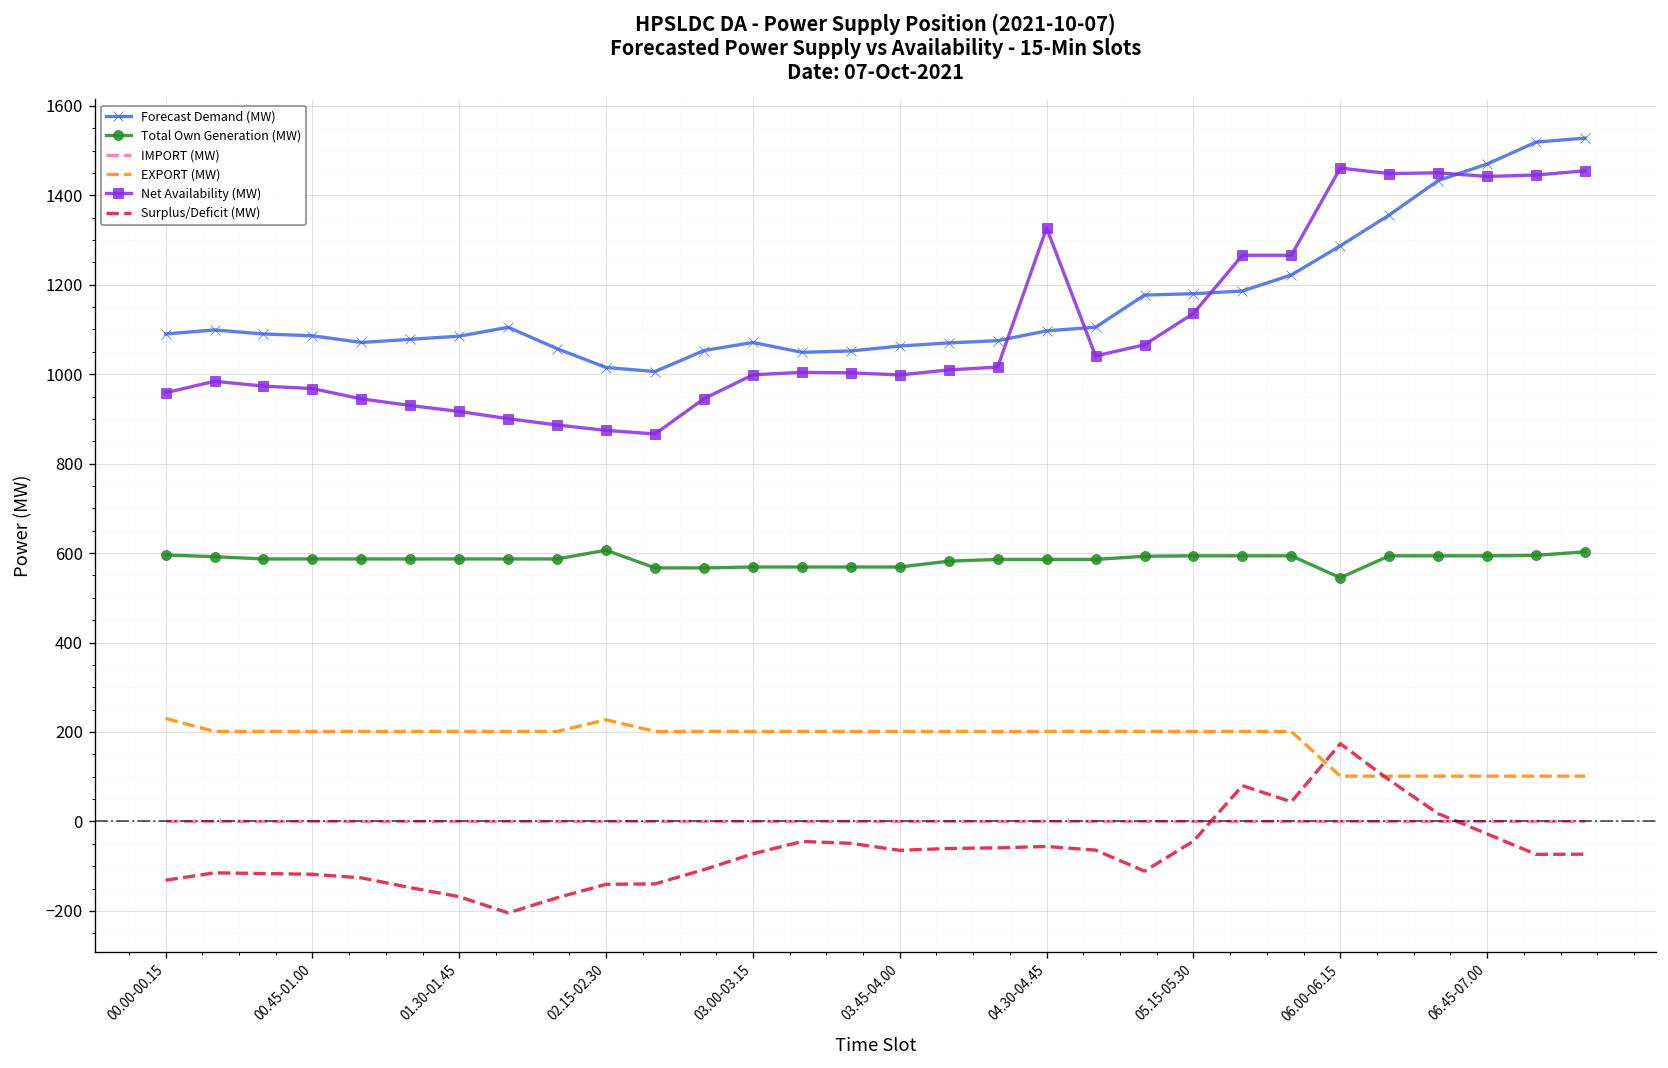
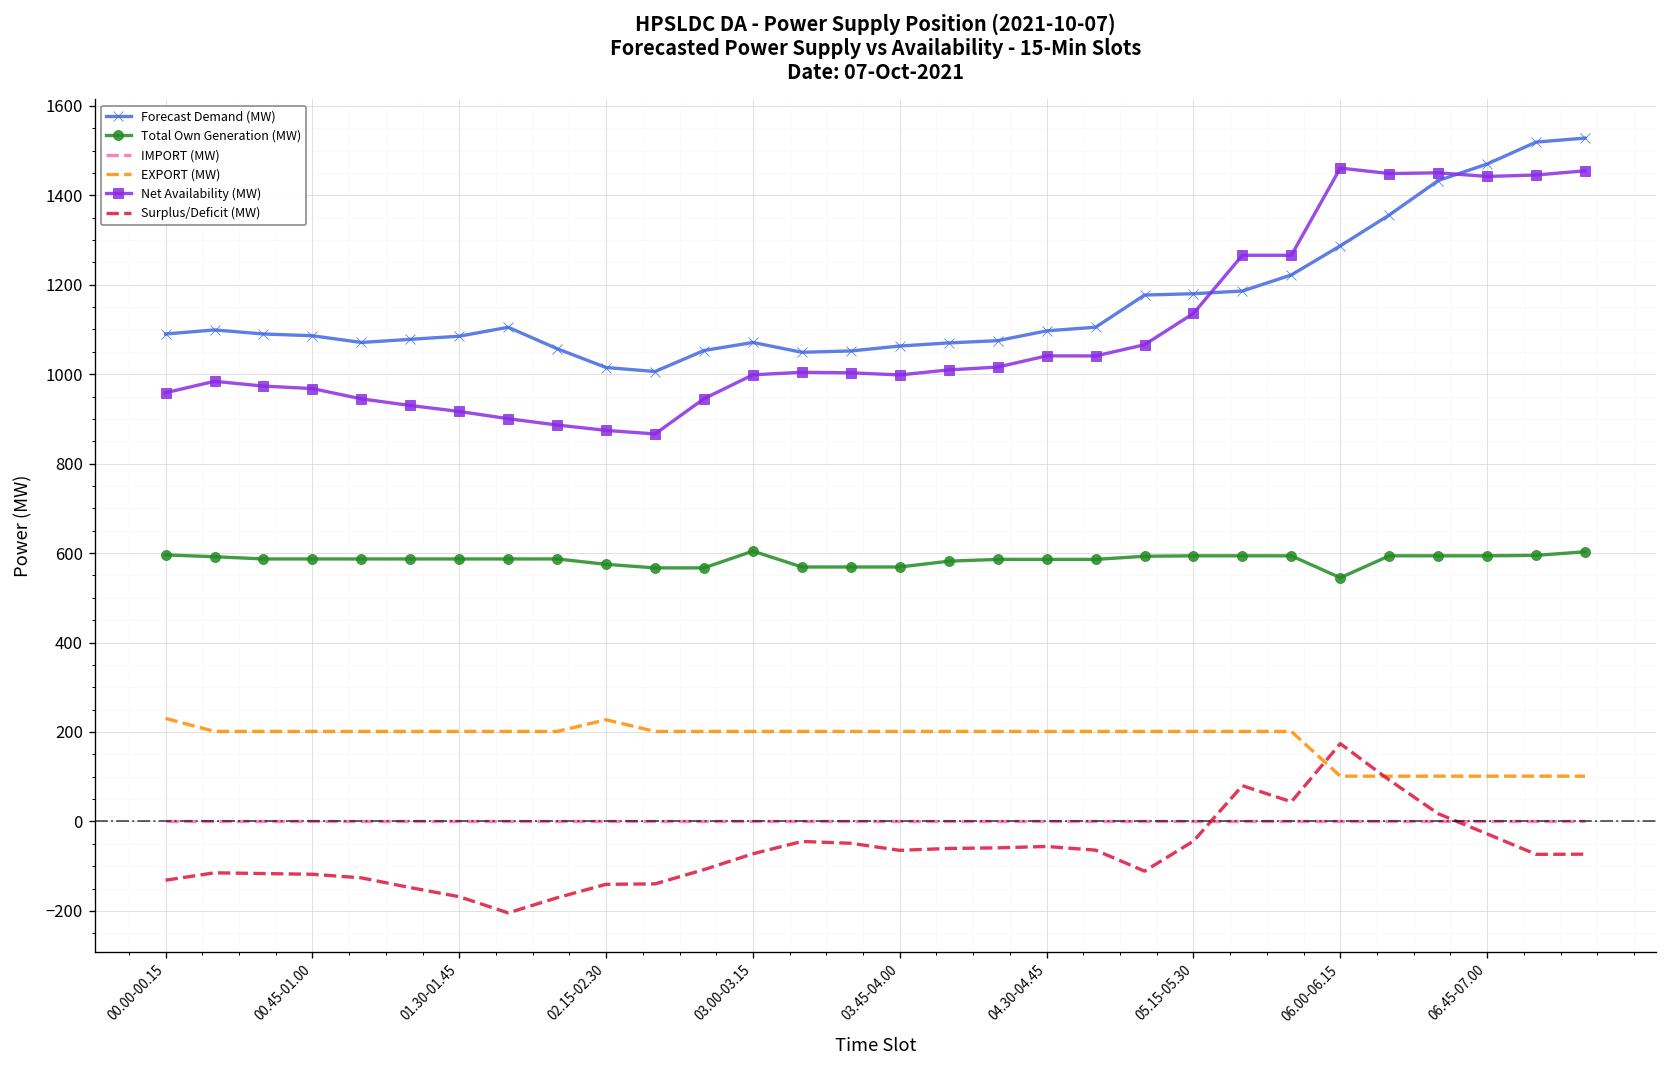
Total Own Generation (MW), 02.15-02.30: 610 -> 570
Total Own Generation (MW), 03.00-03.15: 570 -> 600
Net Availability (MW), 04.30-04.45: 1330 -> 1040
